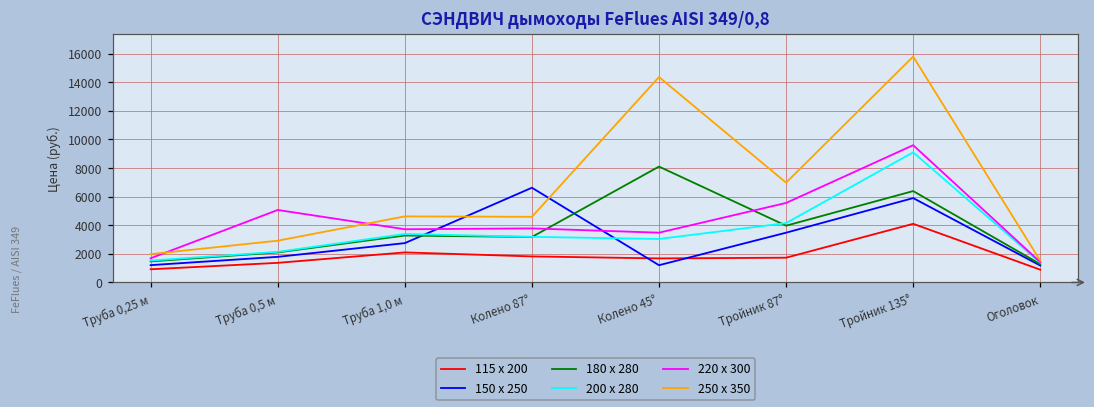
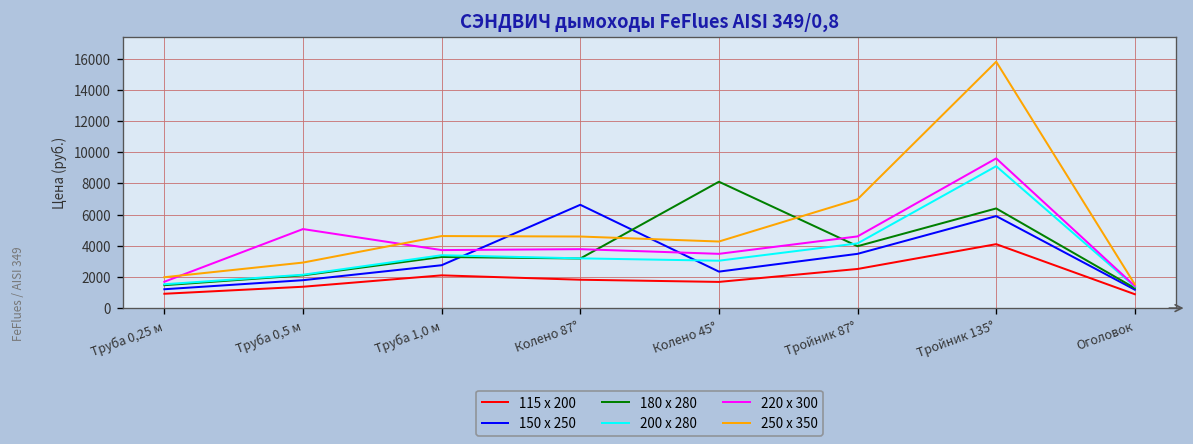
150 x 250, Колено 45°: 1200 -> 2300
250 x 350, Колено 45°: 14400 -> 4300
115 x 200, Тройник 87°: 1700 -> 2500
220 x 300, Тройник 87°: 5600 -> 4600
